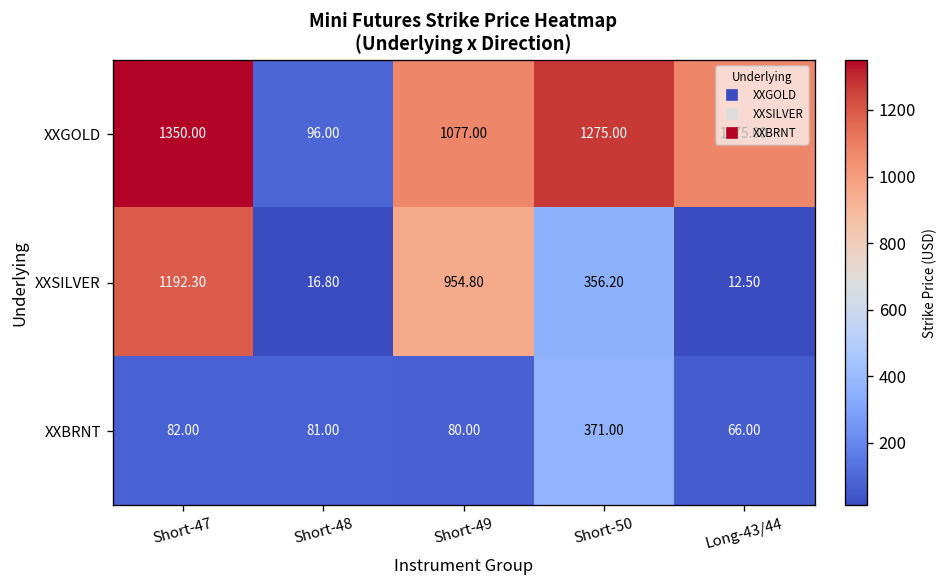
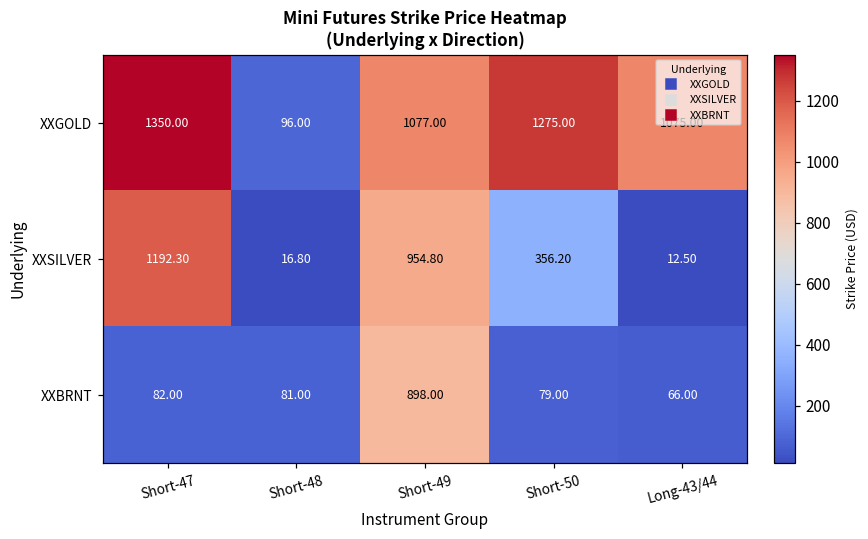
XXBRNT, Short-49: 80.00 -> 898.00
XXBRNT, Short-50: 371.00 -> 79.00
